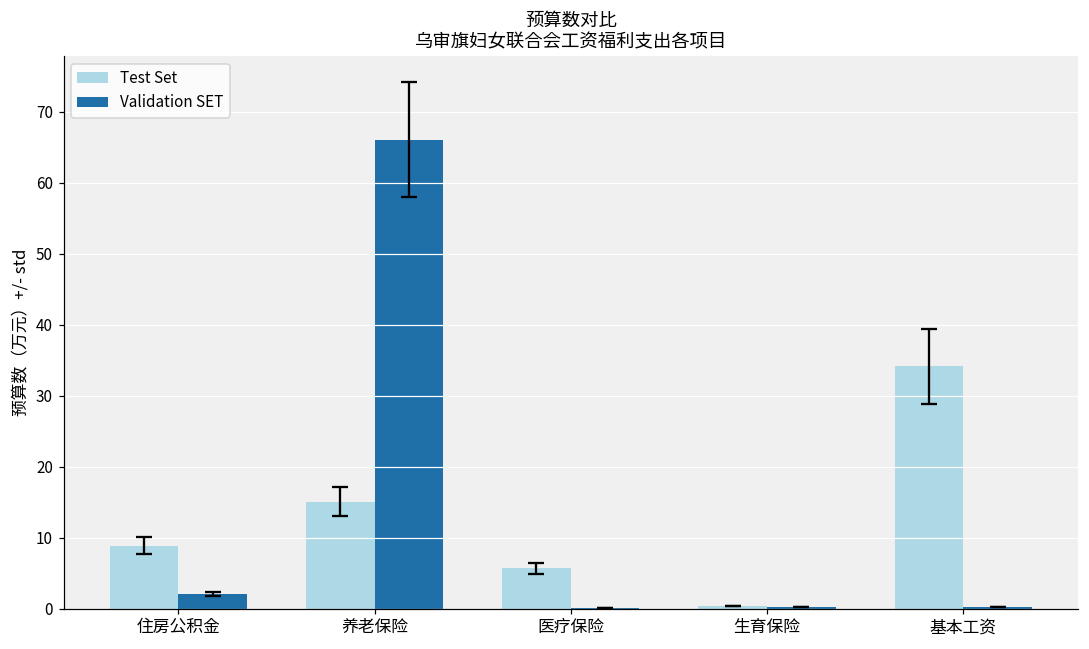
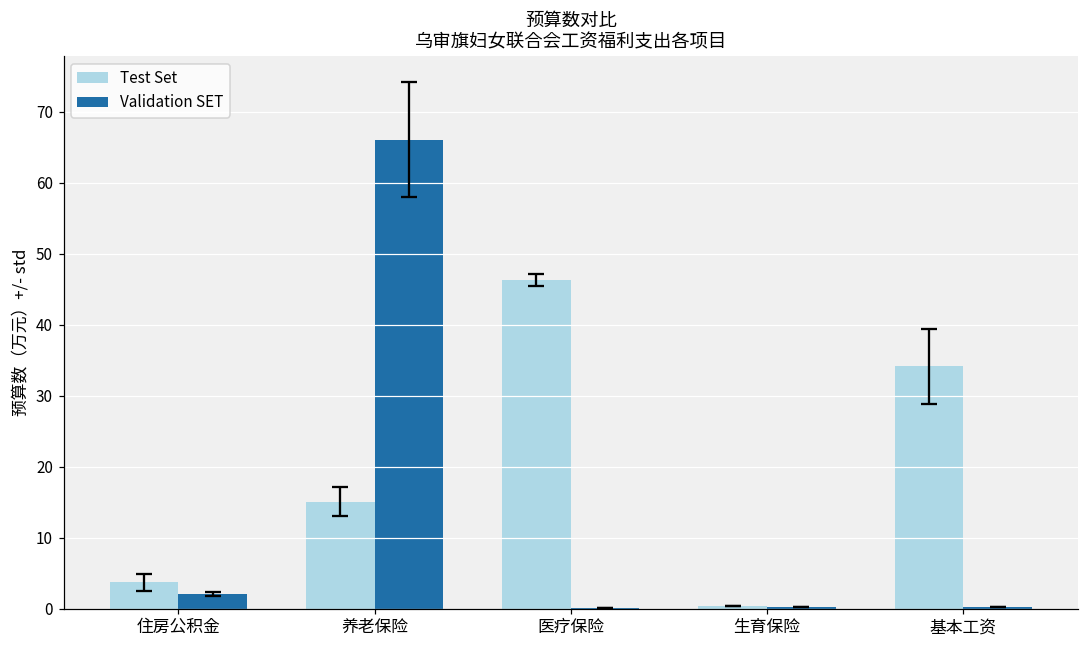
Test Set, 住房公积金: 9 -> 4
Test Set, 医疗保险: 6 -> 46
